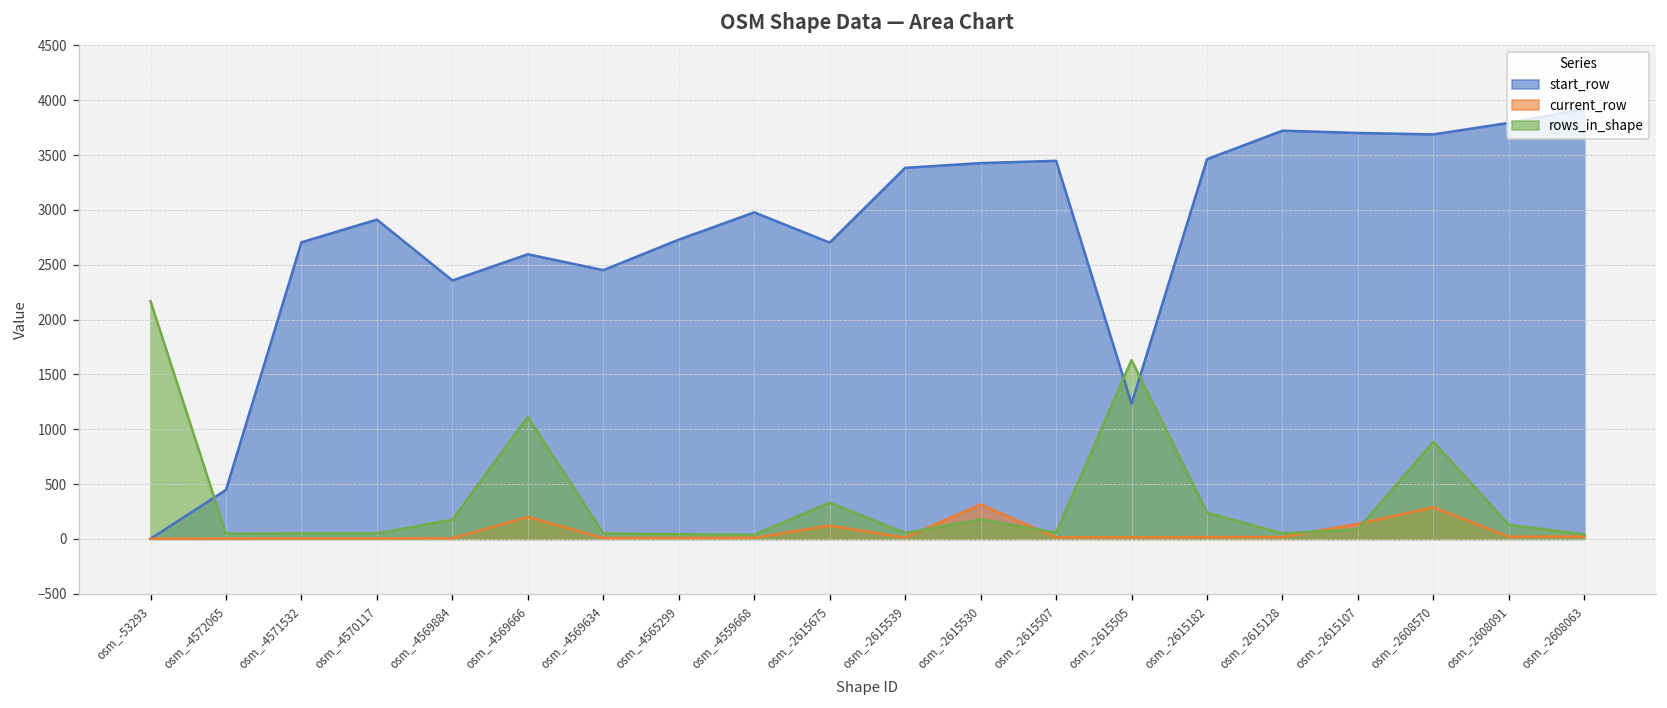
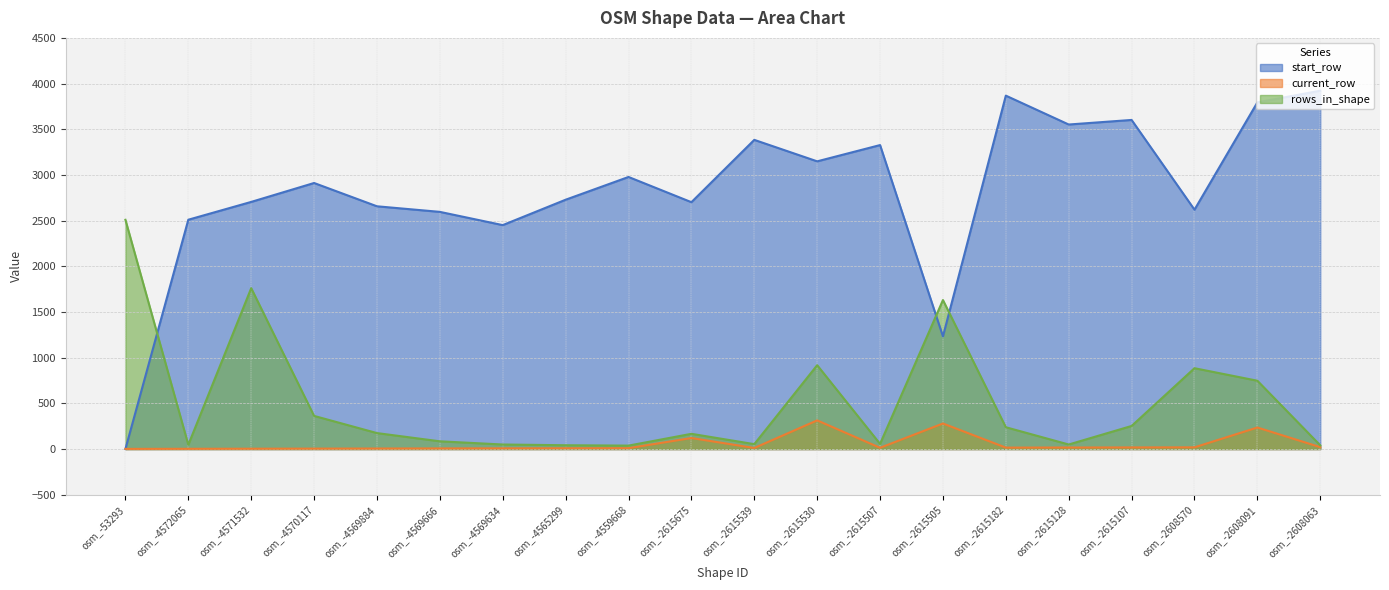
rows_in_shape, osm_-53293: 2200 -> 2500
start_row, osm_-4572065: 400 -> 2500
rows_in_shape, osm_-4571532: 100 -> 1800
rows_in_shape, osm_-4570117: 100 -> 400
start_row, osm_-4569884: 2400 -> 2700
current_row, osm_-4569666: 200 -> 0
rows_in_shape, osm_-4569666: 1100 -> 100
rows_in_shape, osm_-2615675: 300 -> 200
start_row, osm_-2615530: 3400 -> 3100
rows_in_shape, osm_-2615530: 200 -> 900
start_row, osm_-2615507: 3400 -> 3300
current_row, osm_-2615505: 0 -> 300
start_row, osm_-2615182: 3500 -> 3900
start_row, osm_-2615128: 3700 -> 3600
start_row, osm_-2615107: 3700 -> 3600
current_row, osm_-2615107: 100 -> 0
rows_in_shape, osm_-2615107: 100 -> 300
start_row, osm_-2608570: 3700 -> 2600
current_row, osm_-2608570: 300 -> 0
current_row, osm_-2608091: 0 -> 200
rows_in_shape, osm_-2608091: 100 -> 700
